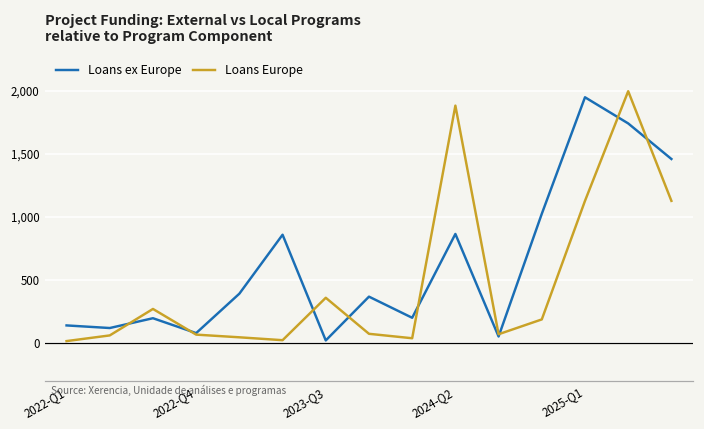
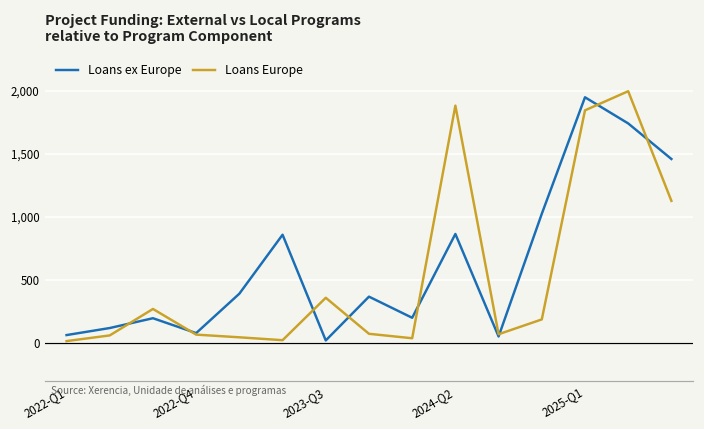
Loans ex Europe, 2022-Q1: 140 -> 60
Loans Europe, 2025-Q1: 1,130 -> 1,850
